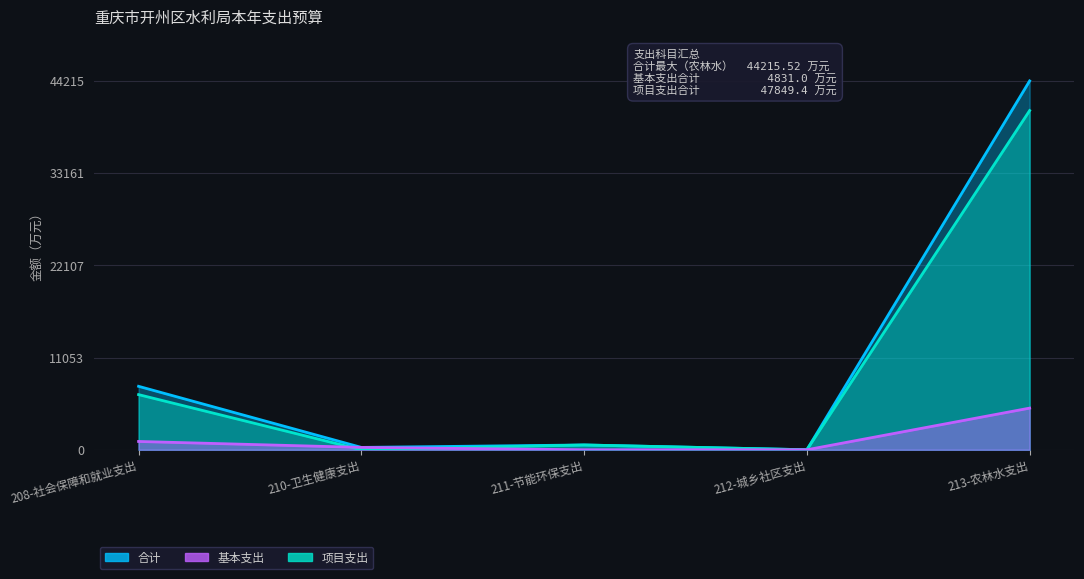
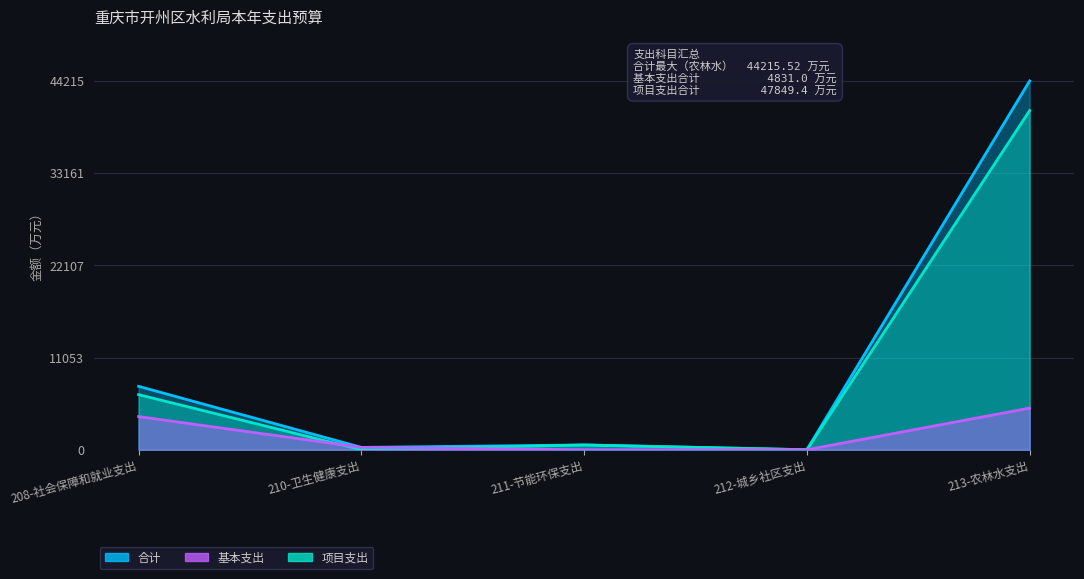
基本支出, 208-社会保障和就业支出: 1000 -> 4000
